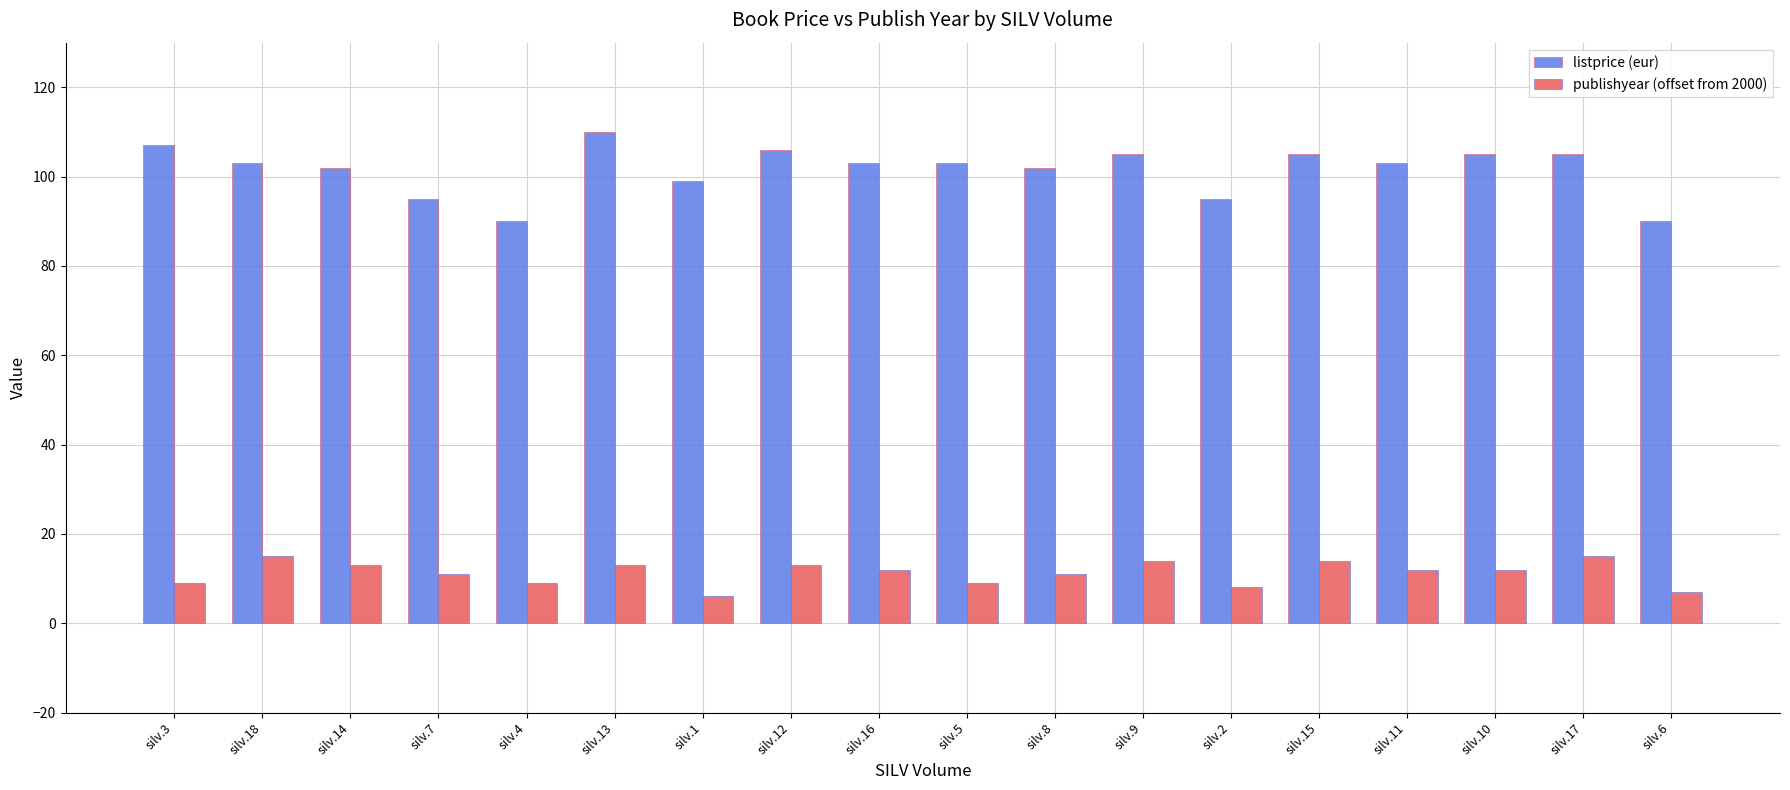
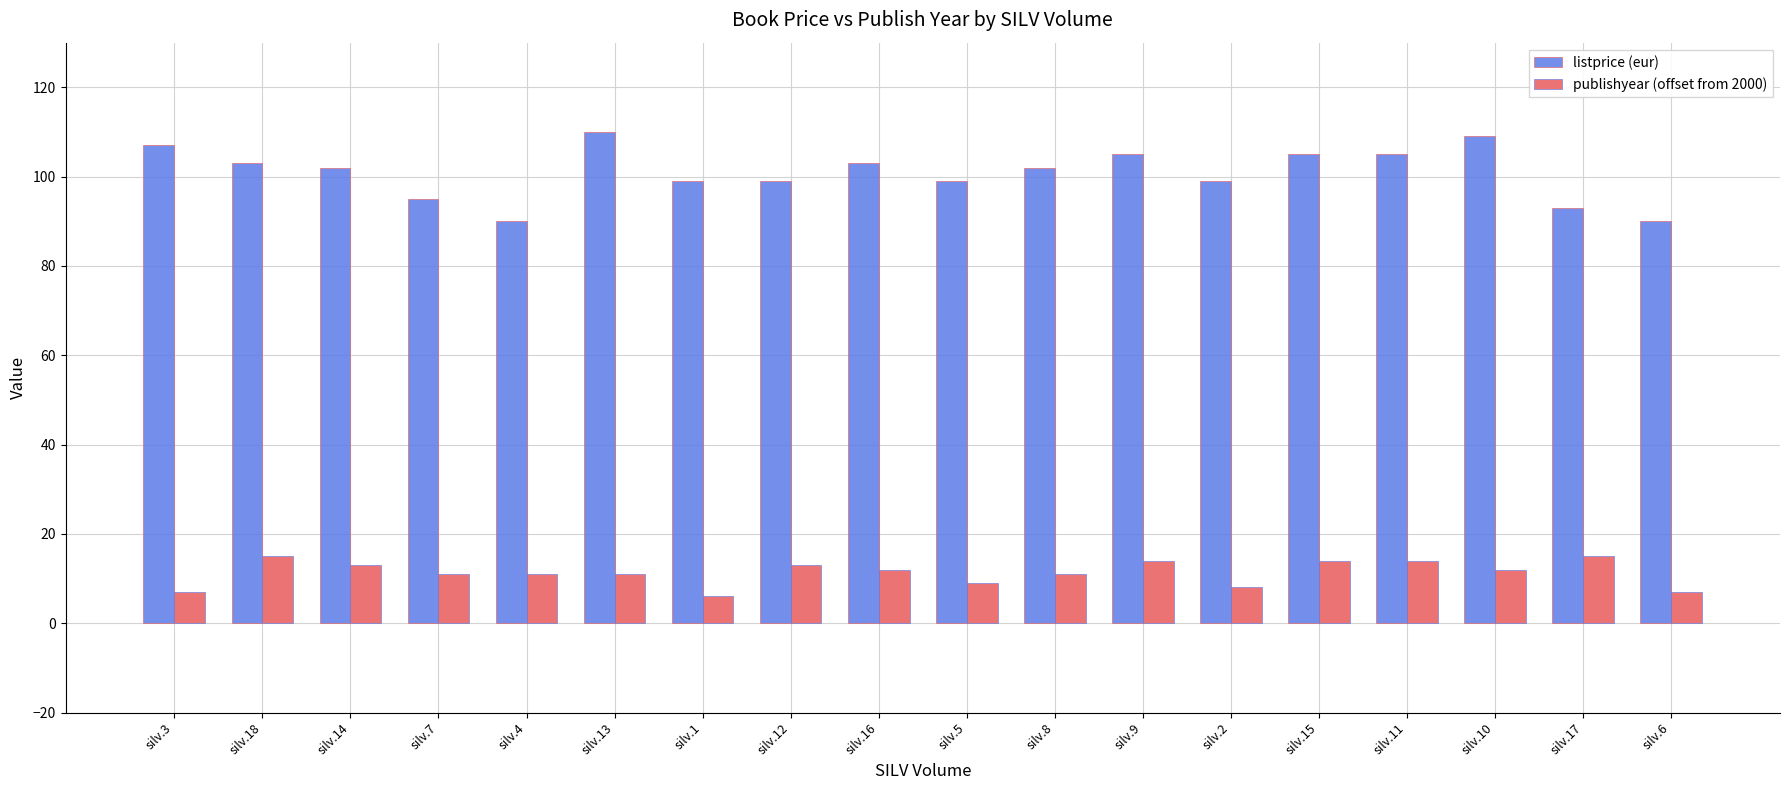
publishyear (offset from 2000), silv.3: 9 -> 7
publishyear (offset from 2000), silv.4: 9 -> 11
publishyear (offset from 2000), silv.13: 13 -> 11
listprice (eur), silv.12: 106 -> 99
listprice (eur), silv.5: 103 -> 99
listprice (eur), silv.2: 95 -> 99
listprice (eur), silv.11: 103 -> 105
publishyear (offset from 2000), silv.11: 12 -> 14
listprice (eur), silv.10: 105 -> 109
listprice (eur), silv.17: 105 -> 93
